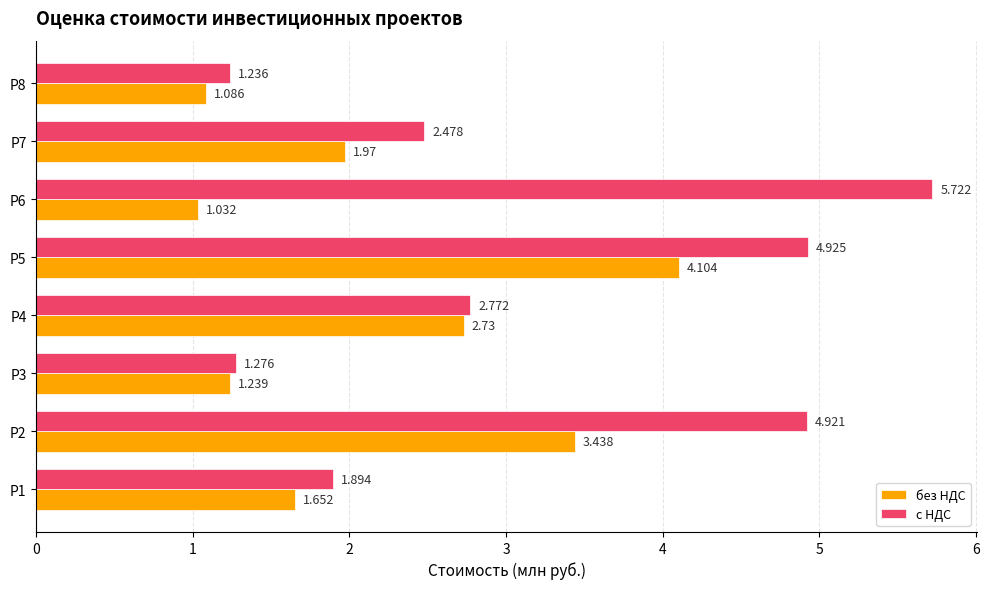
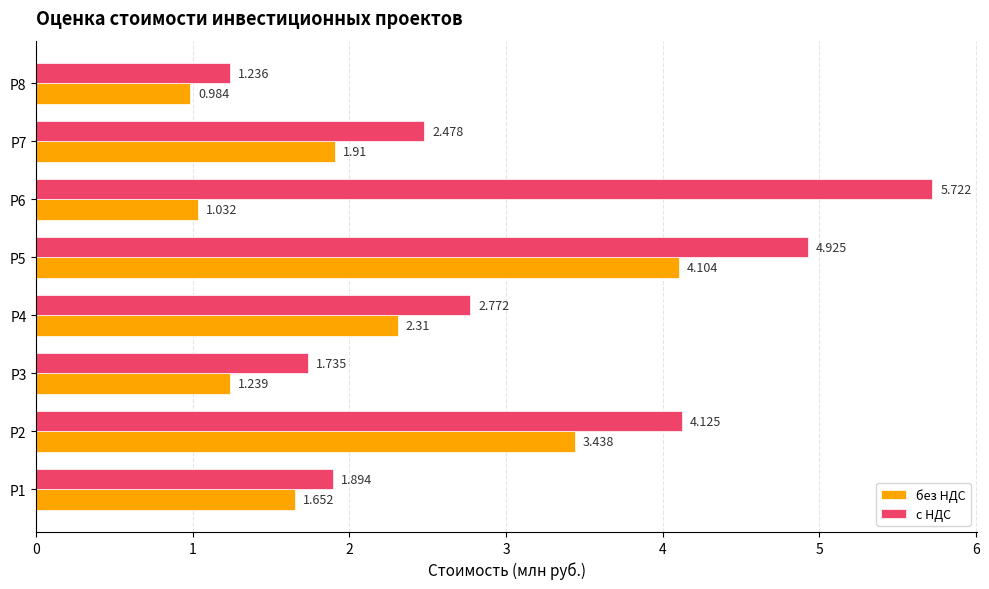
без НДС, Р8: 1.086 -> 0.984
без НДС, Р7: 1.97 -> 1.91
без НДС, Р4: 2.73 -> 2.31
с НДС, Р3: 1.276 -> 1.735
с НДС, Р2: 4.921 -> 4.125
